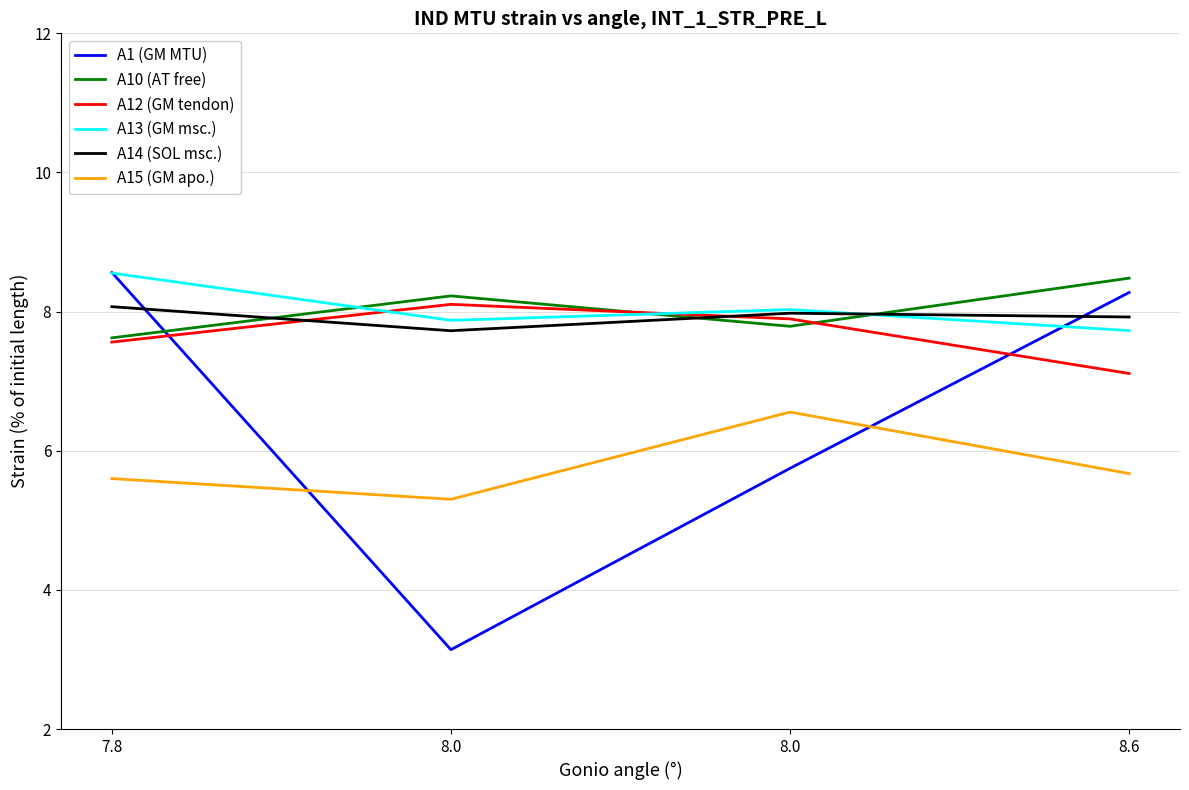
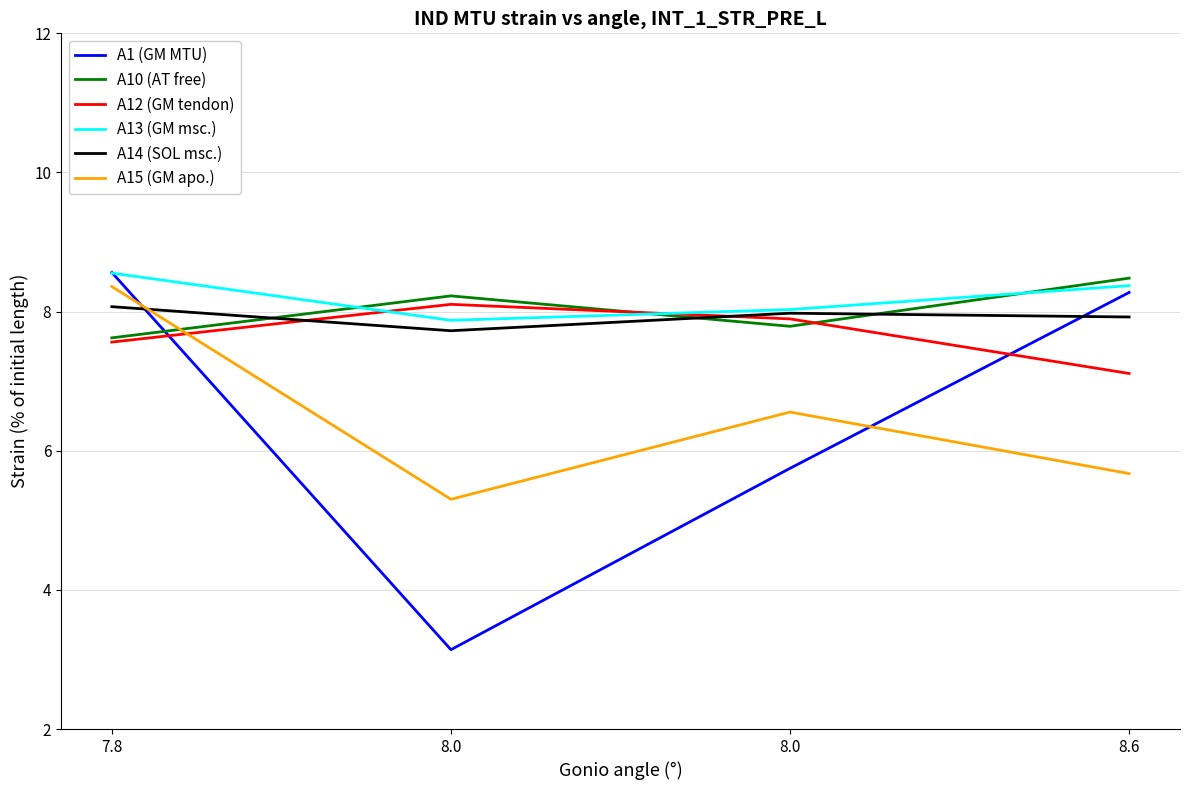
A15 (GM apo.), 7.8: 5.6 -> 8.4
A13 (GM msc.), 8.6: 7.7 -> 8.4
